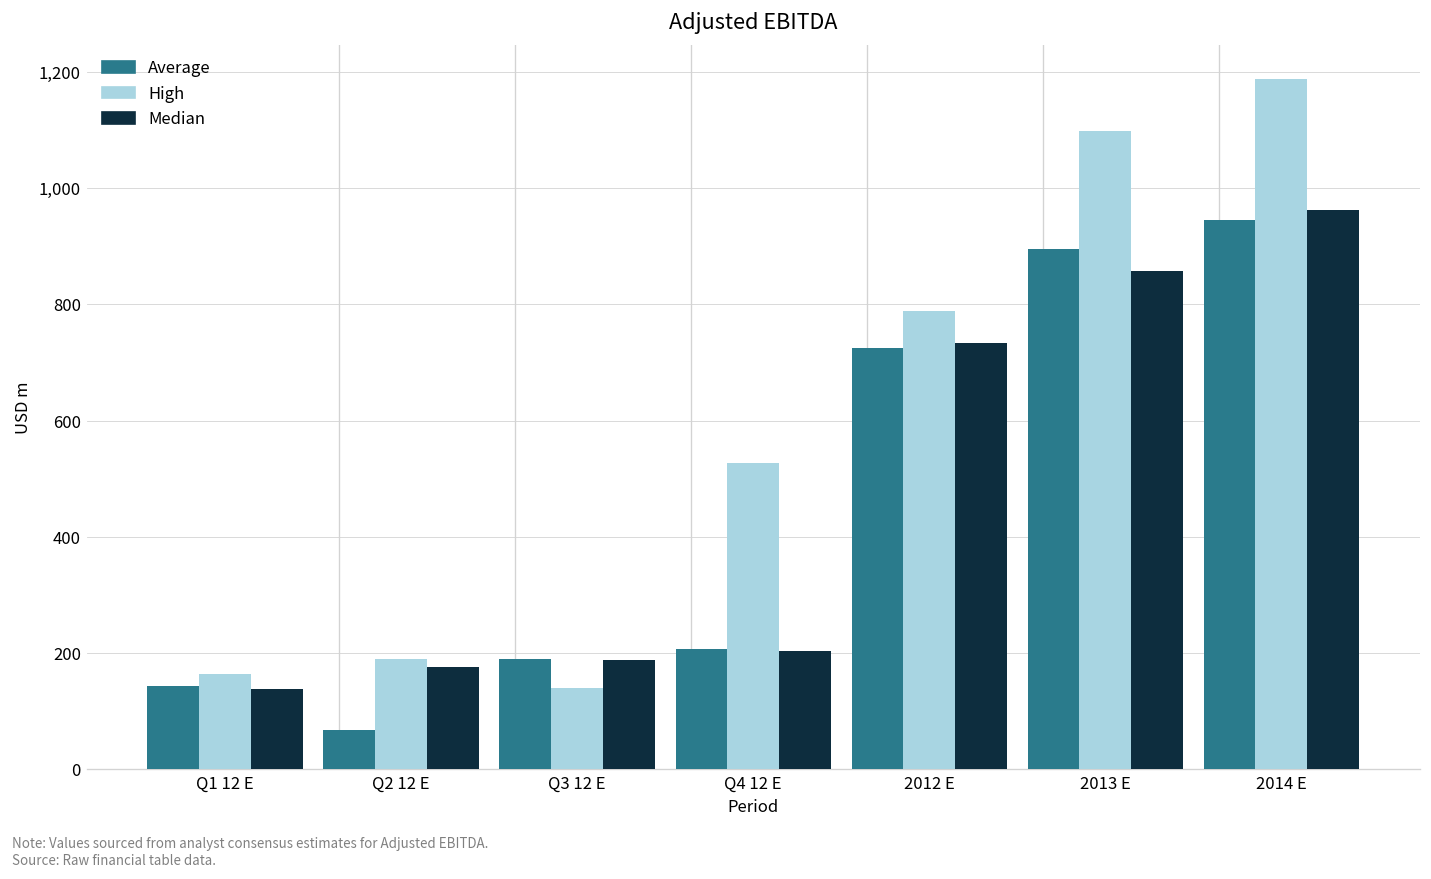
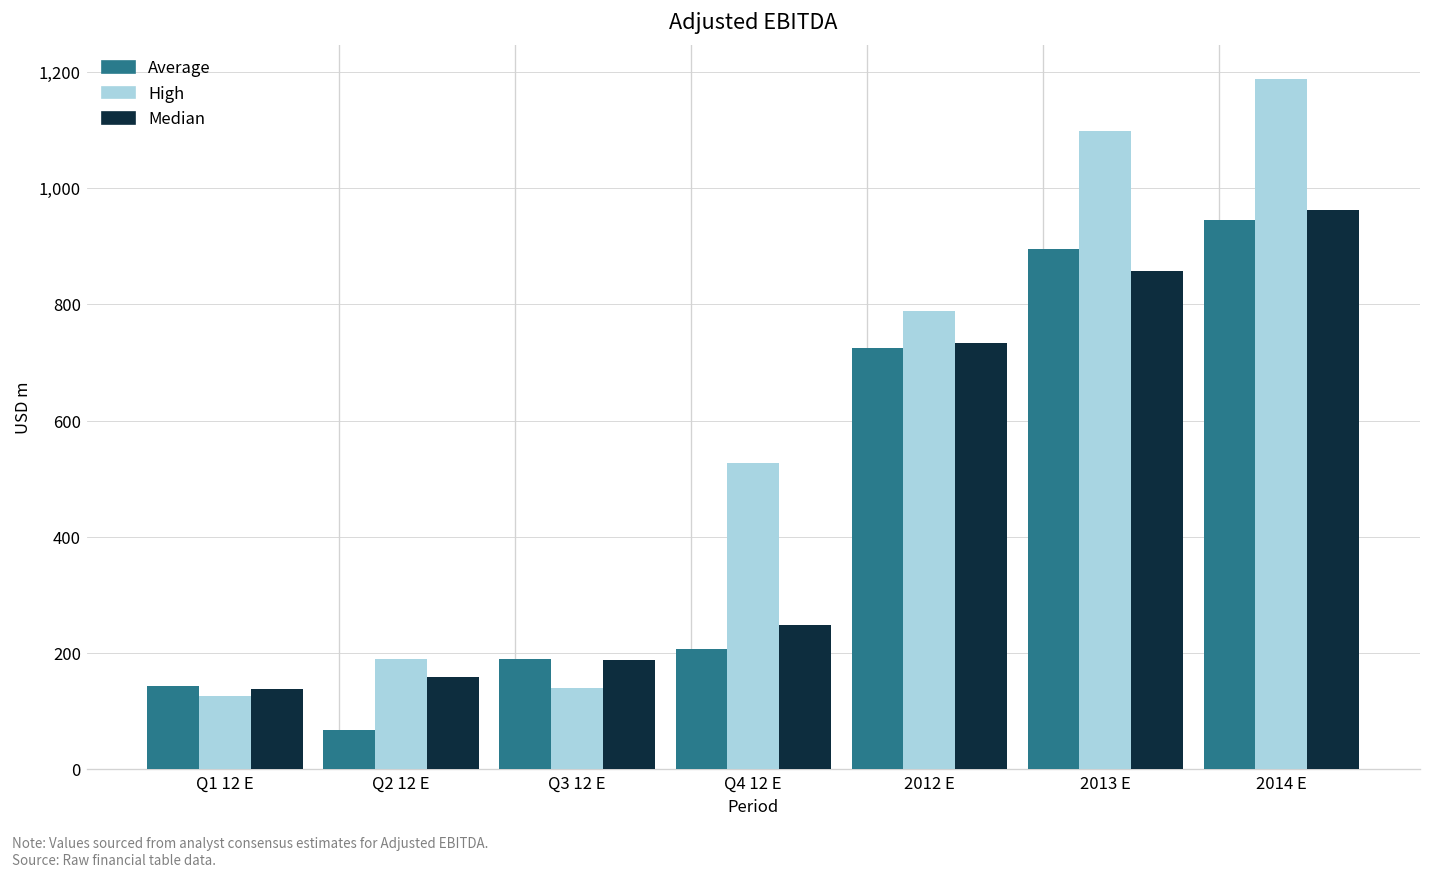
High, Q1 12 E: 160 -> 130
Median, Q2 12 E: 180 -> 160
Median, Q4 12 E: 200 -> 250
